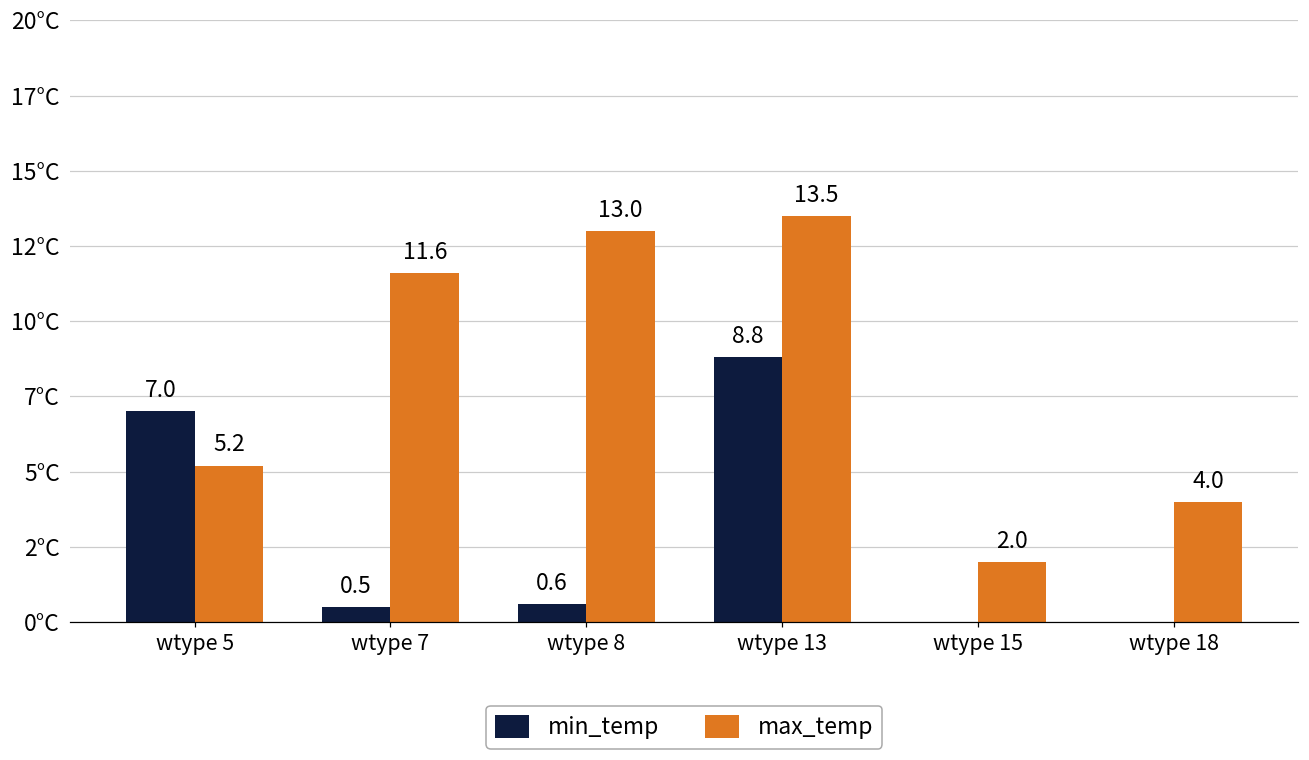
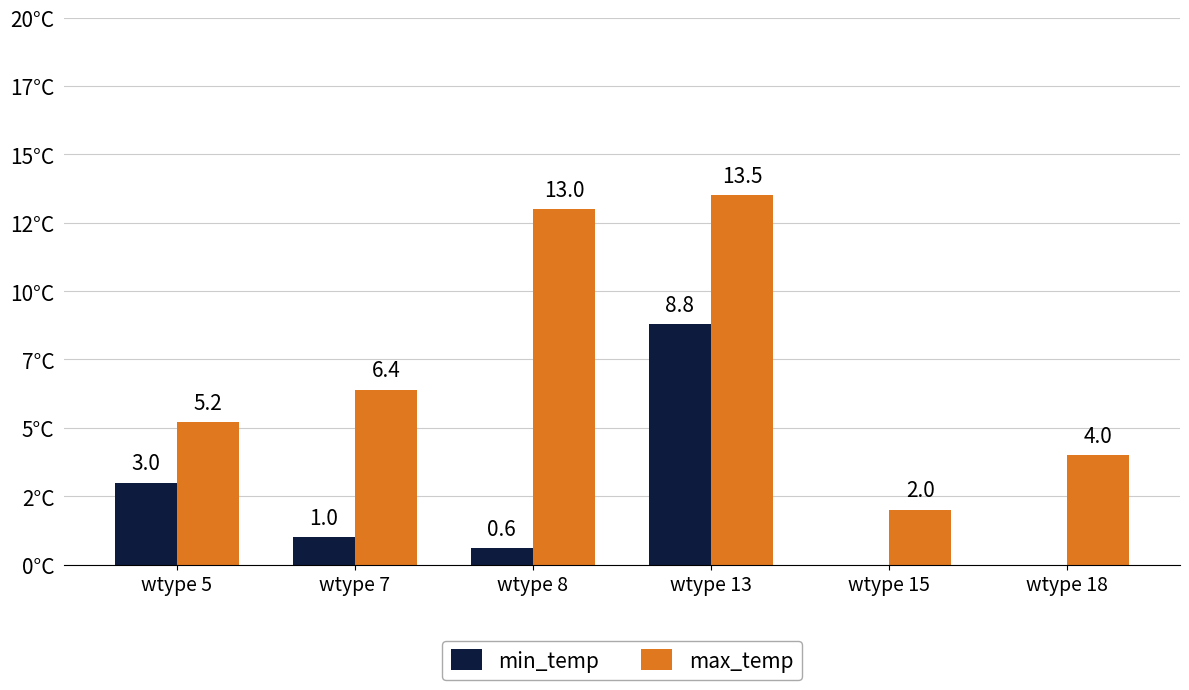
min_temp, wtype 5: 7.0 -> 3.0
min_temp, wtype 7: 0.5 -> 1.0
max_temp, wtype 7: 11.6 -> 6.4
